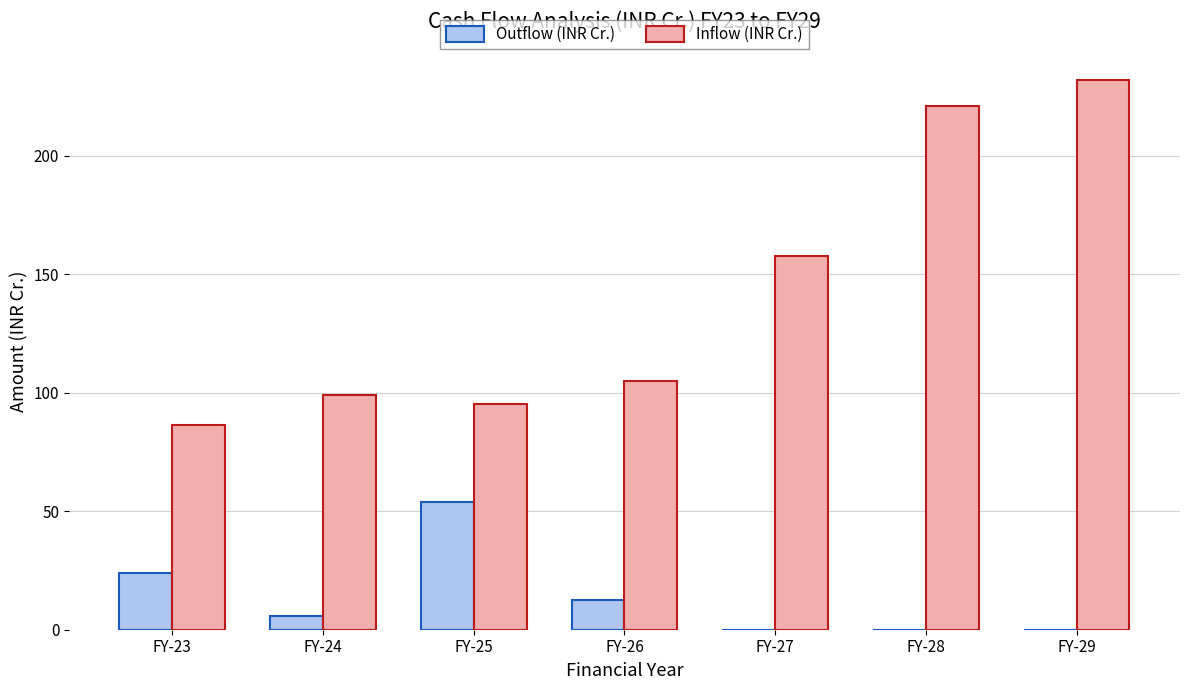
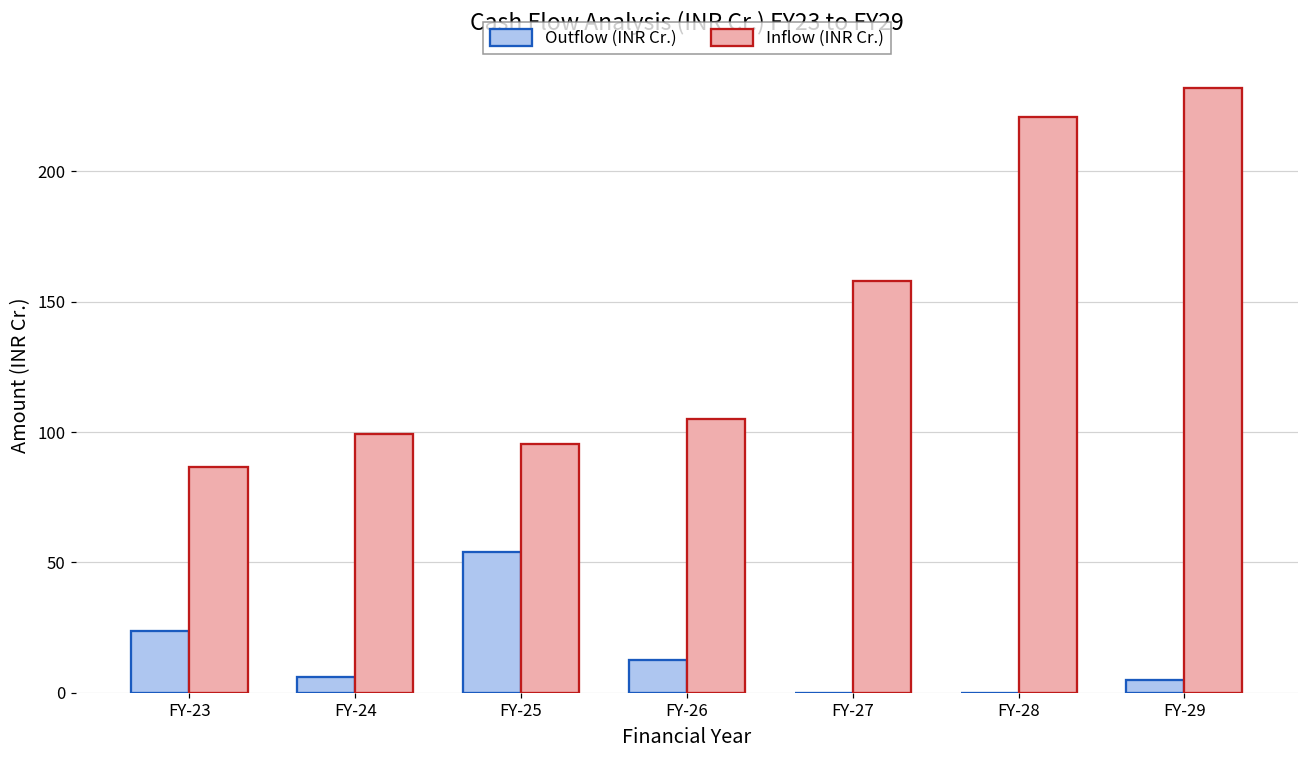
Outflow (INR Cr.), FY-29: 0 -> 5
